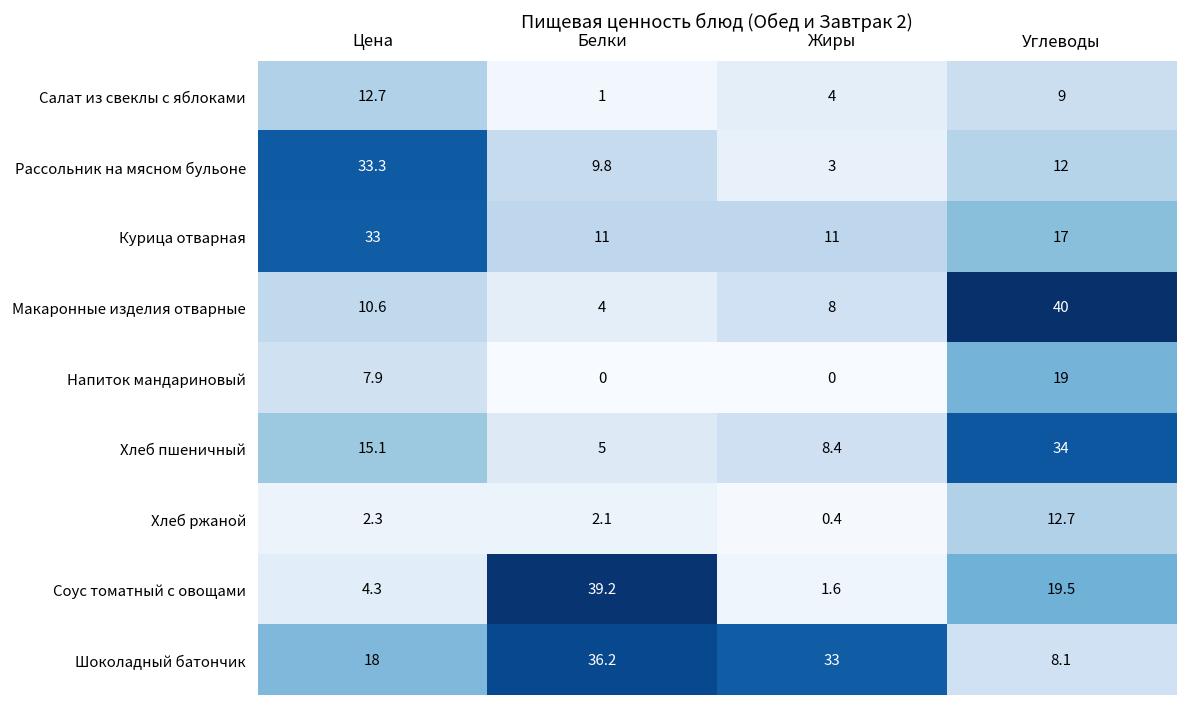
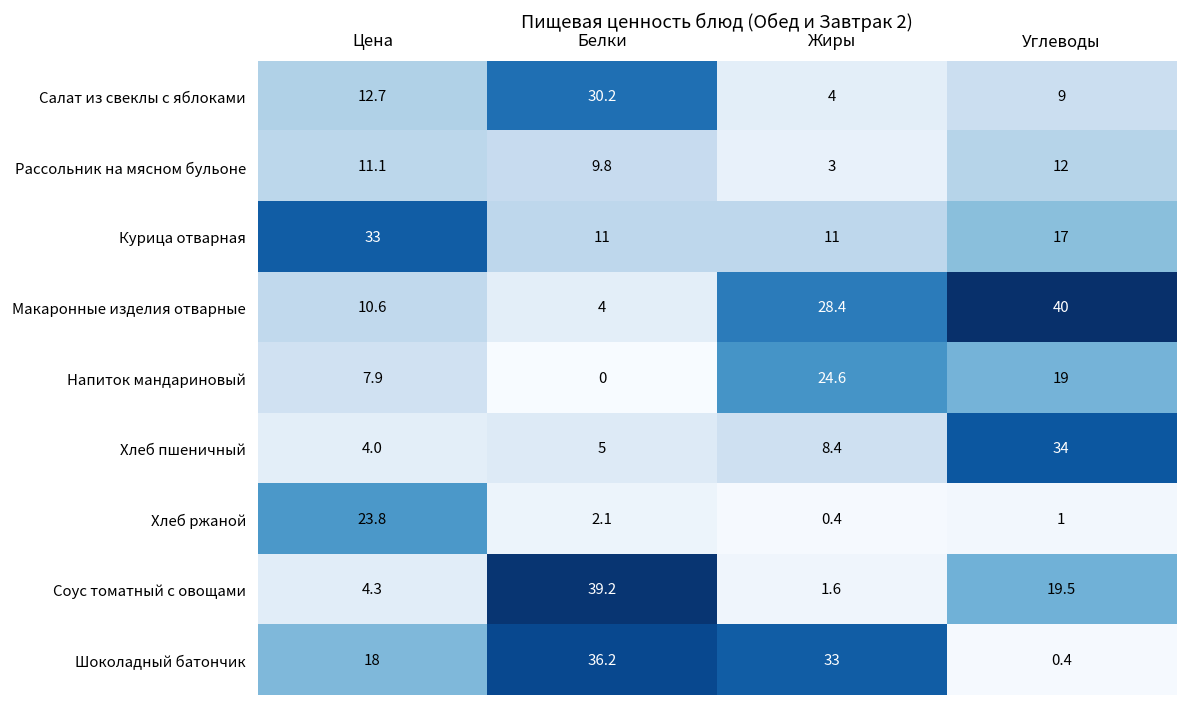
Салат из свеклы с яблоками, Белки: 1 -> 30.2
Рассольник на мясном бульоне, Цена: 33.3 -> 11.1
Макаронные изделия отварные, Жиры: 8 -> 28.4
Напиток мандариновый, Жиры: 0 -> 24.6
Хлеб пшеничный, Цена: 15.1 -> 4.0
Хлеб ржаной, Цена: 2.3 -> 23.8
Хлеб ржаной, Углеводы: 12.7 -> 1
Шоколадный батончик, Углеводы: 8.1 -> 0.4
